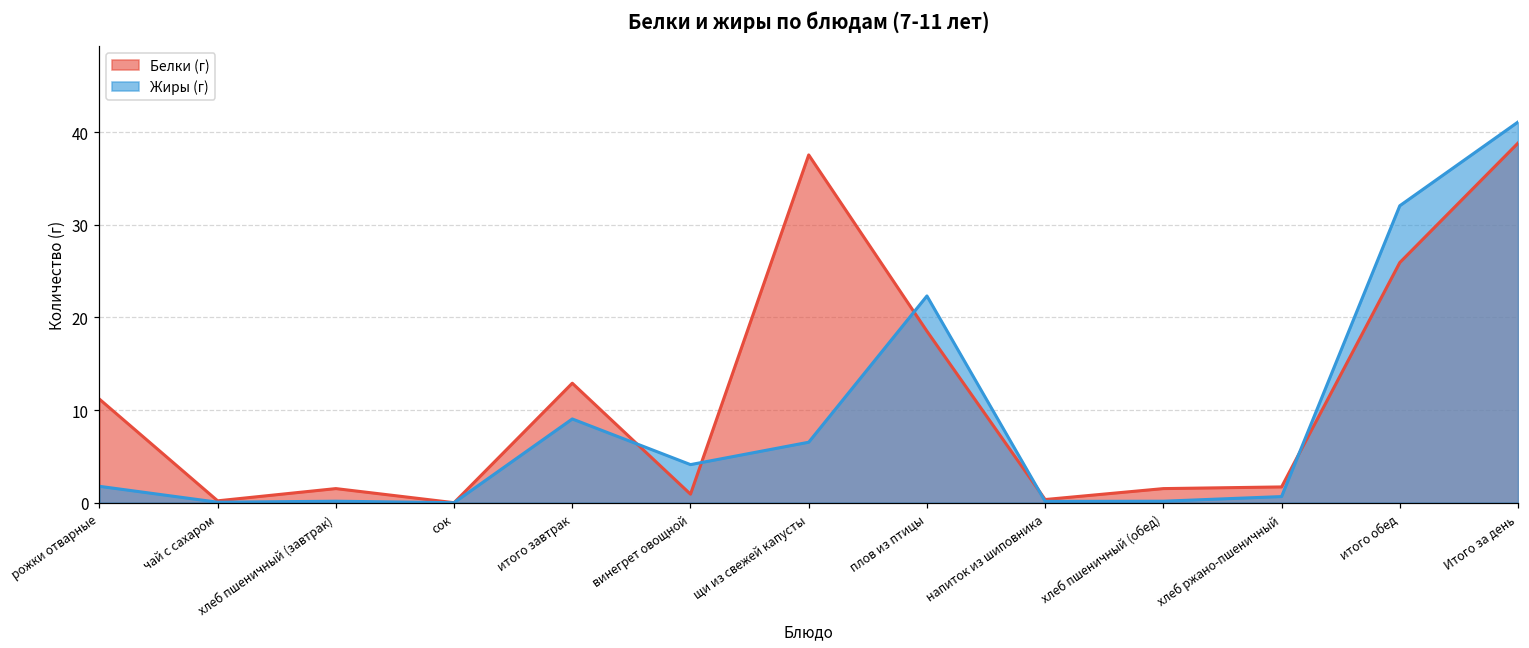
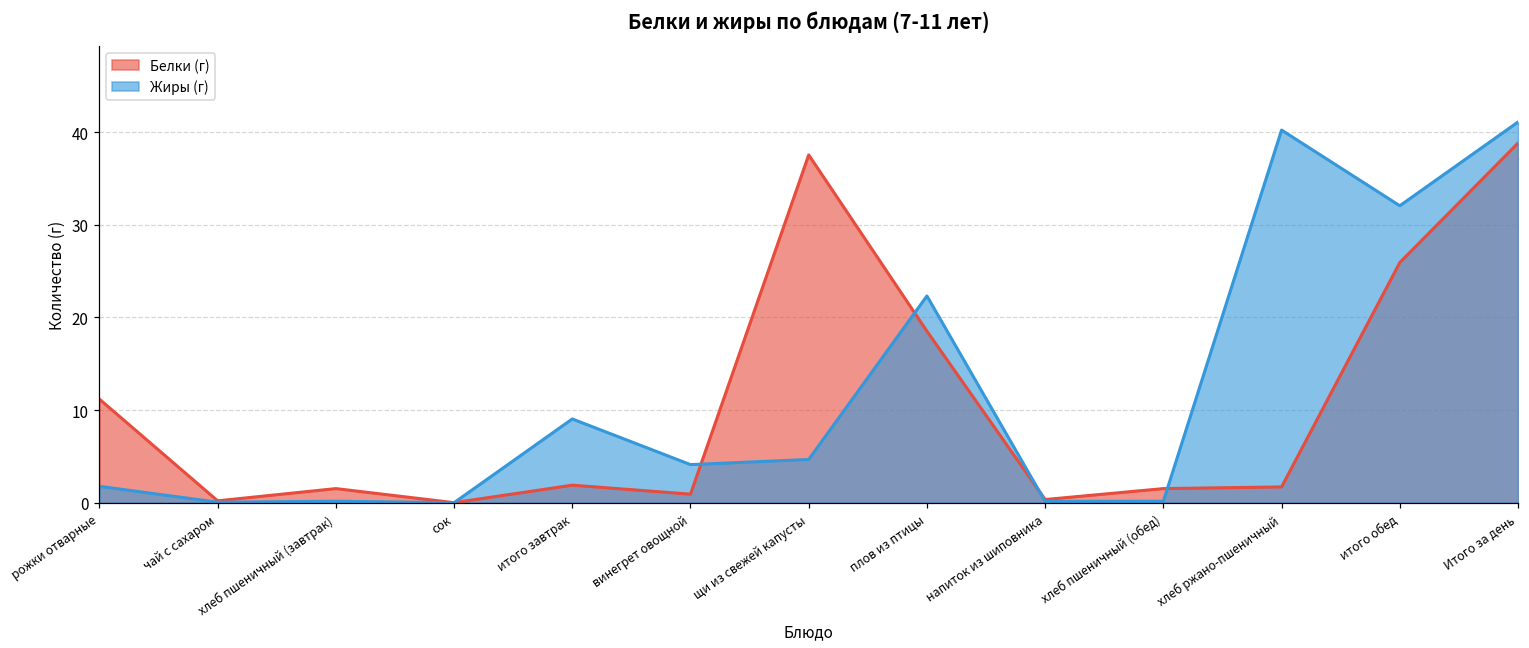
Белки (г), итого завтрак: 13 -> 2
Жиры (г), щи из свежей капусты: 7 -> 5
Жиры (г), хлеб ржано-пшеничный: 1 -> 40
